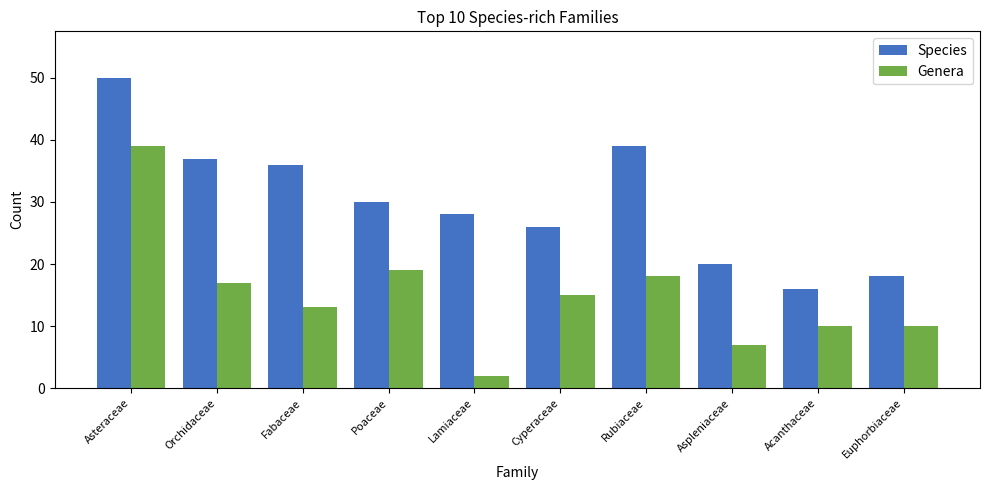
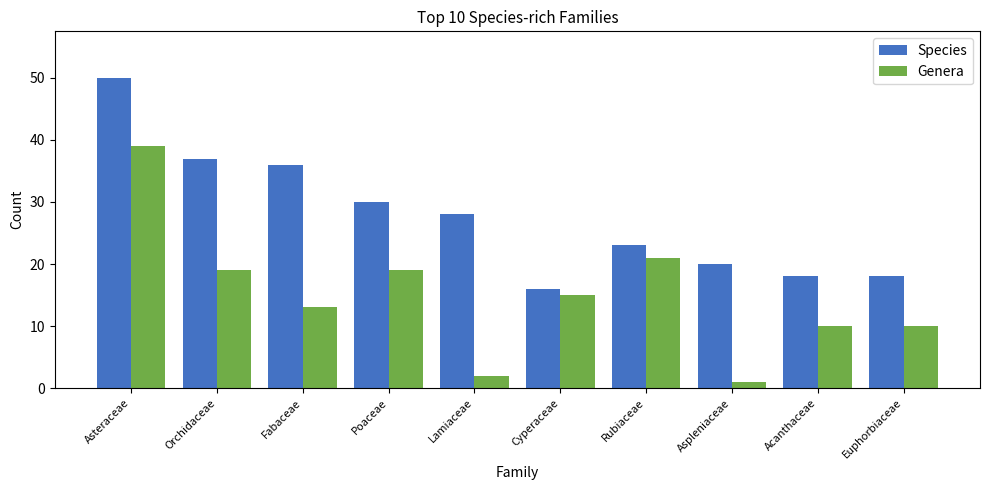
Genera, Orchidaceae: 17 -> 19
Species, Cyperaceae: 26 -> 16
Species, Rubiaceae: 39 -> 23
Genera, Rubiaceae: 18 -> 21
Genera, Aspleniaceae: 7 -> 1
Species, Acanthaceae: 16 -> 18
